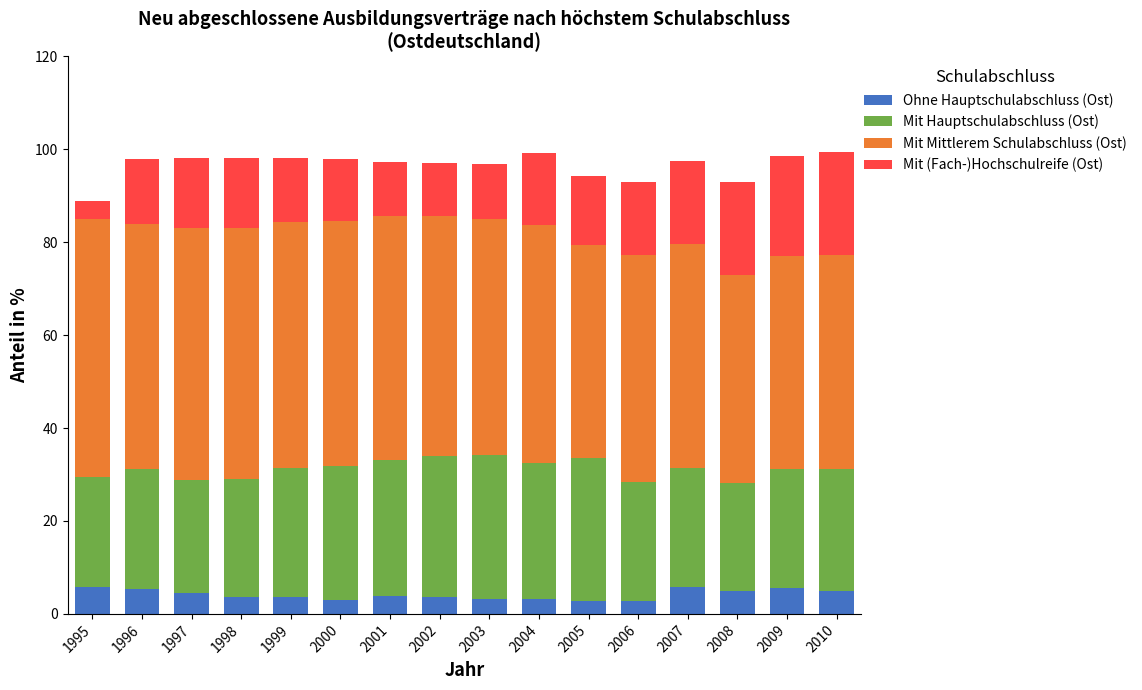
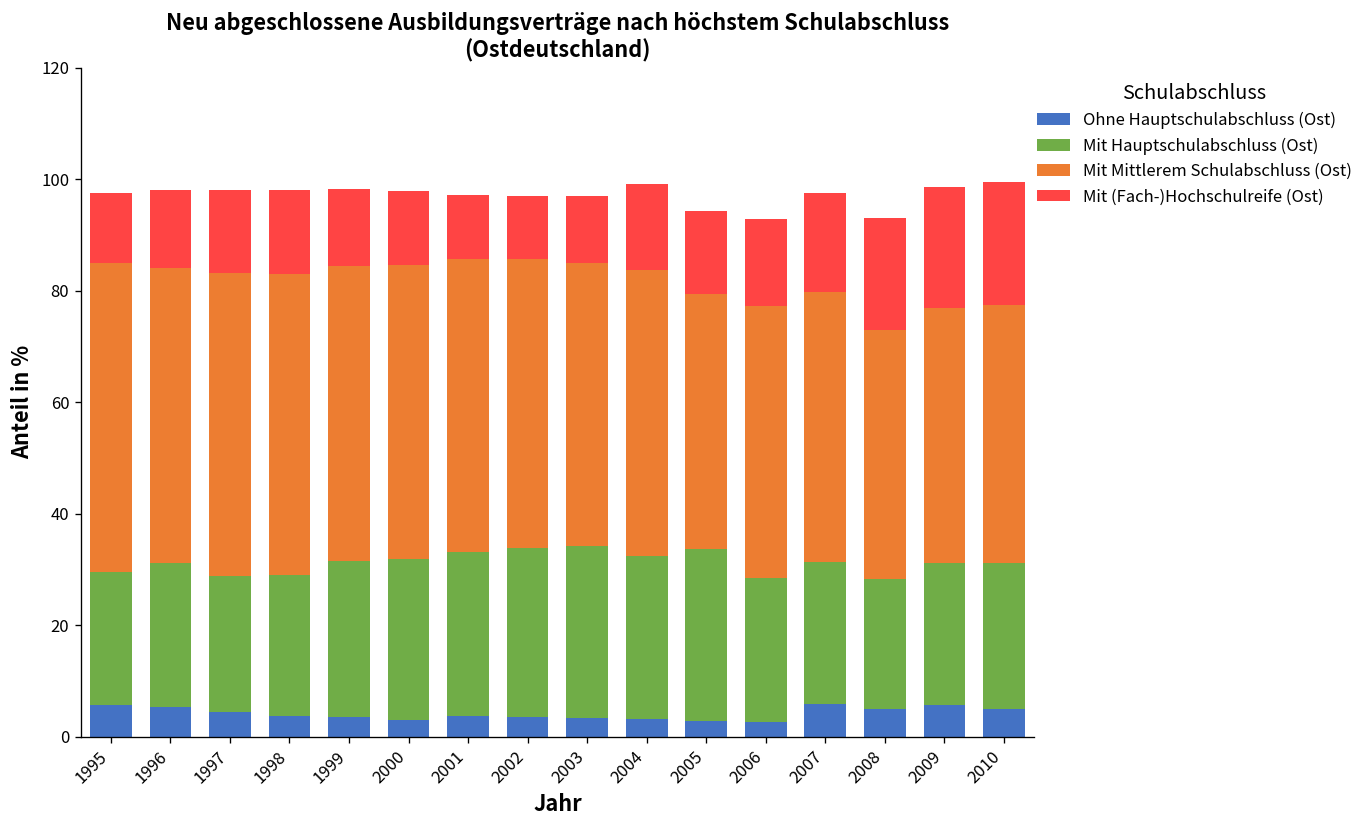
Mit (Fach-)Hochschulreife (Ost), 1995: 4 -> 13
